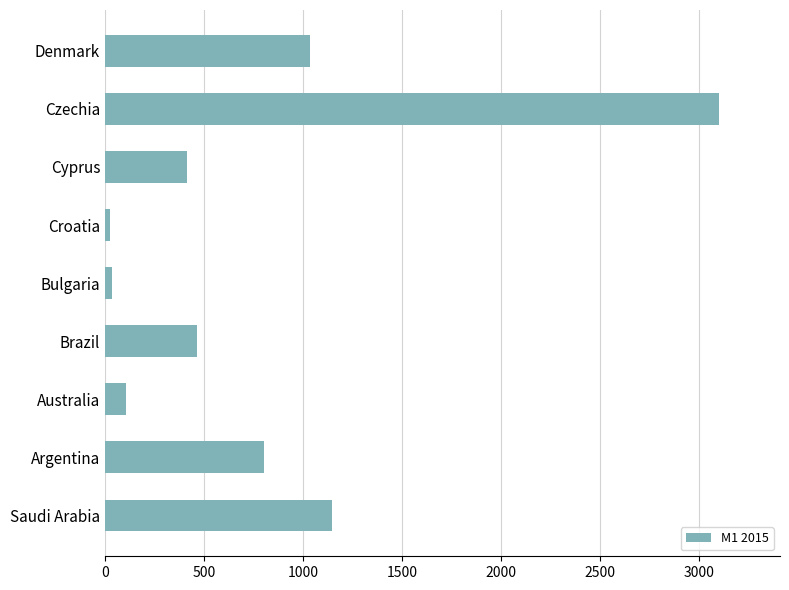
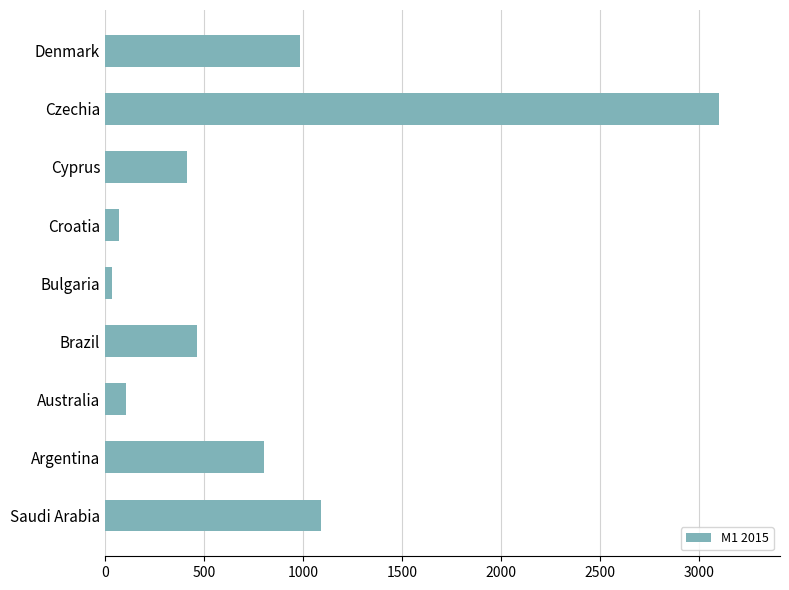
Denmark: 1040 -> 980
Croatia: 30 -> 70
Saudi Arabia: 1150 -> 1090
